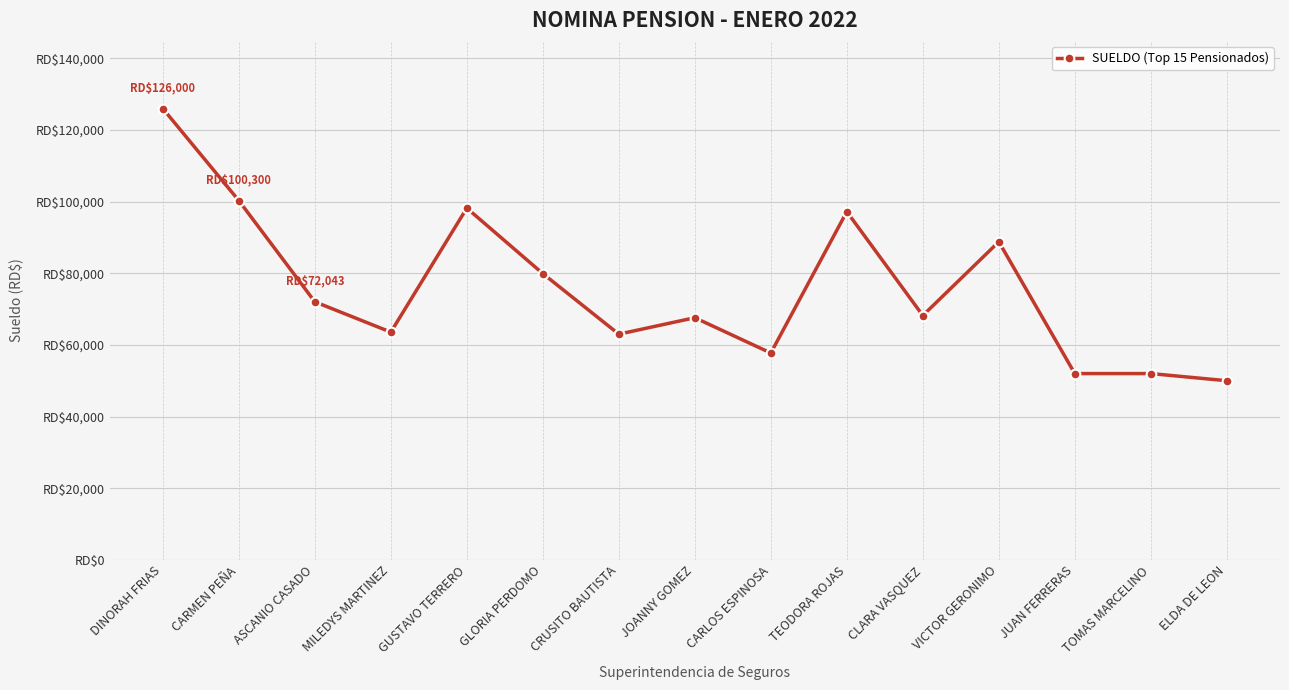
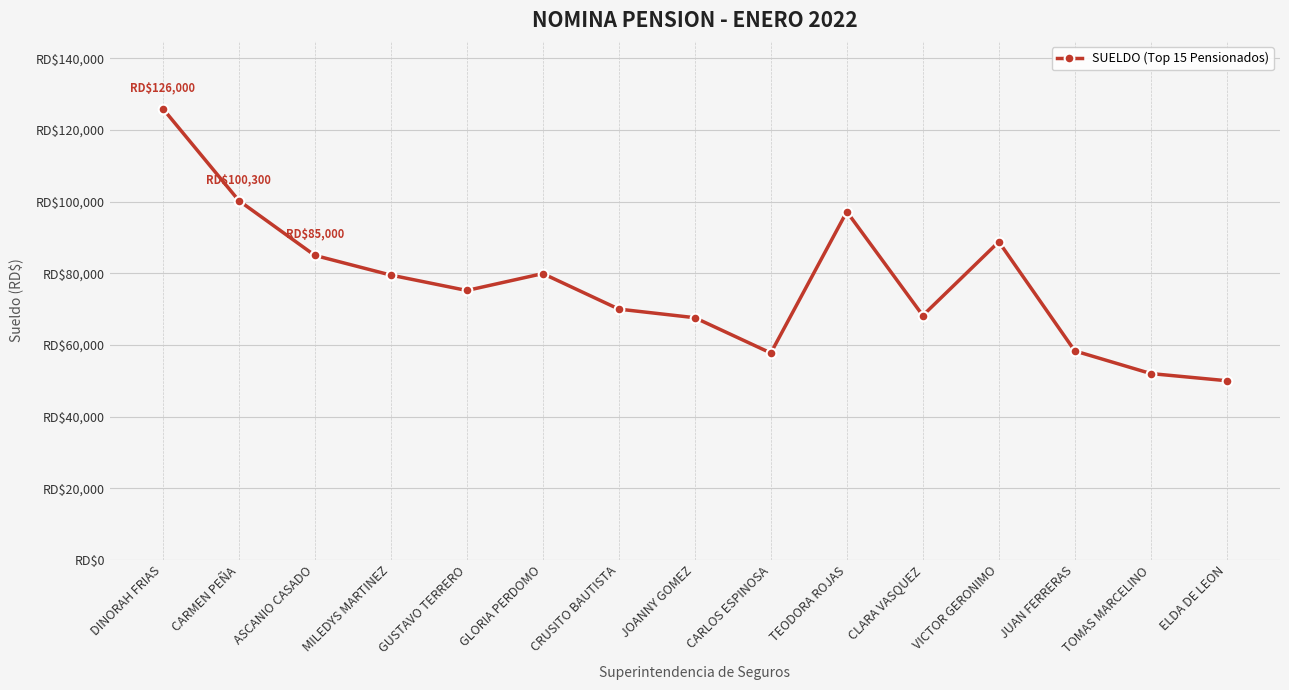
ASCANIO CASADO: $72,043 -> $85,000
MILEDYS MARTINEZ: RD$64,000 -> RD$80,000
GUSTAVO TERRERO: RD$98,000 -> RD$75,000
CRUSITO BAUTISTA: RD$63,000 -> RD$70,000
JUAN FERRERAS: RD$52,000 -> RD$58,000
